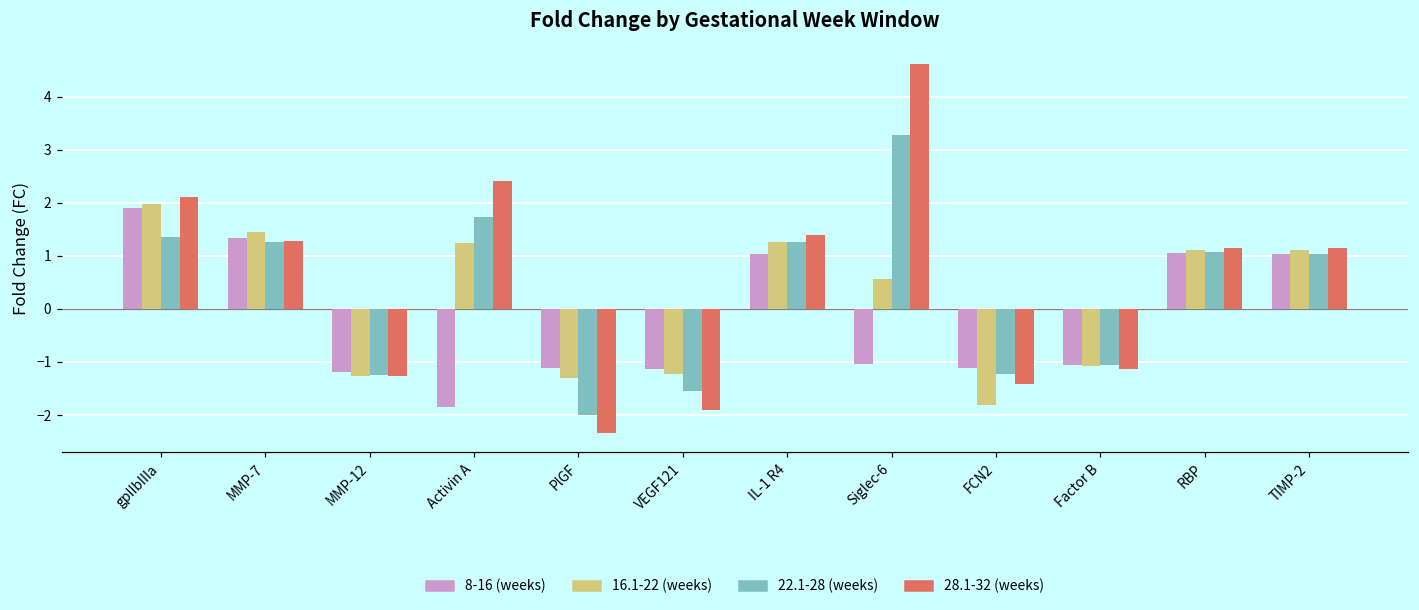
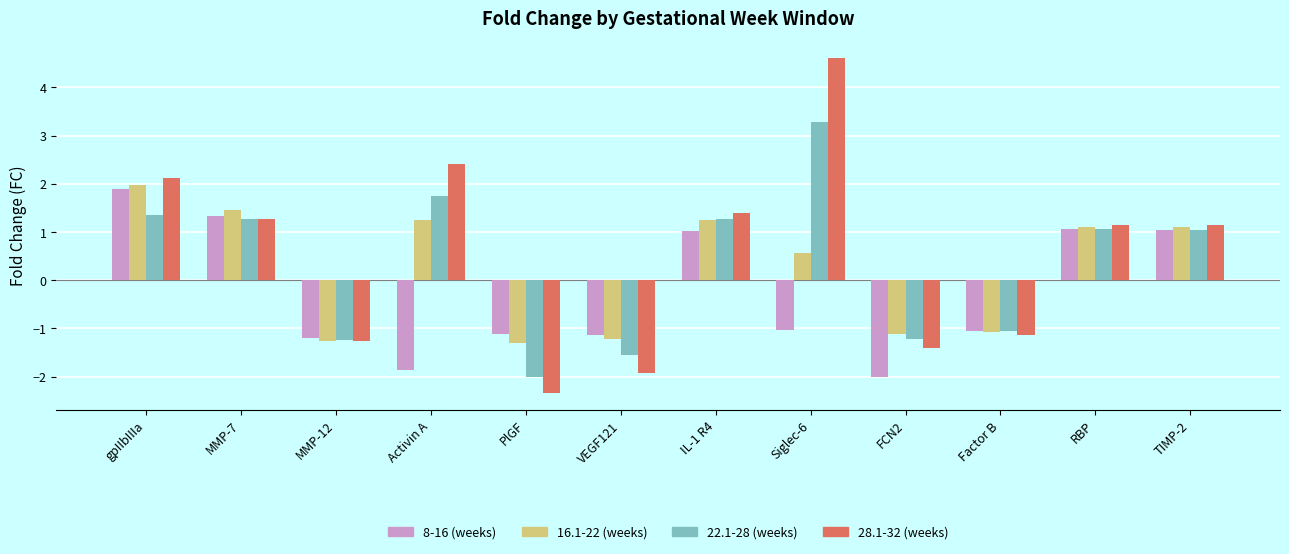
8-16 (weeks), FCN2: -1.1 -> -2.0
16.1-22 (weeks), FCN2: -1.8 -> -1.1
